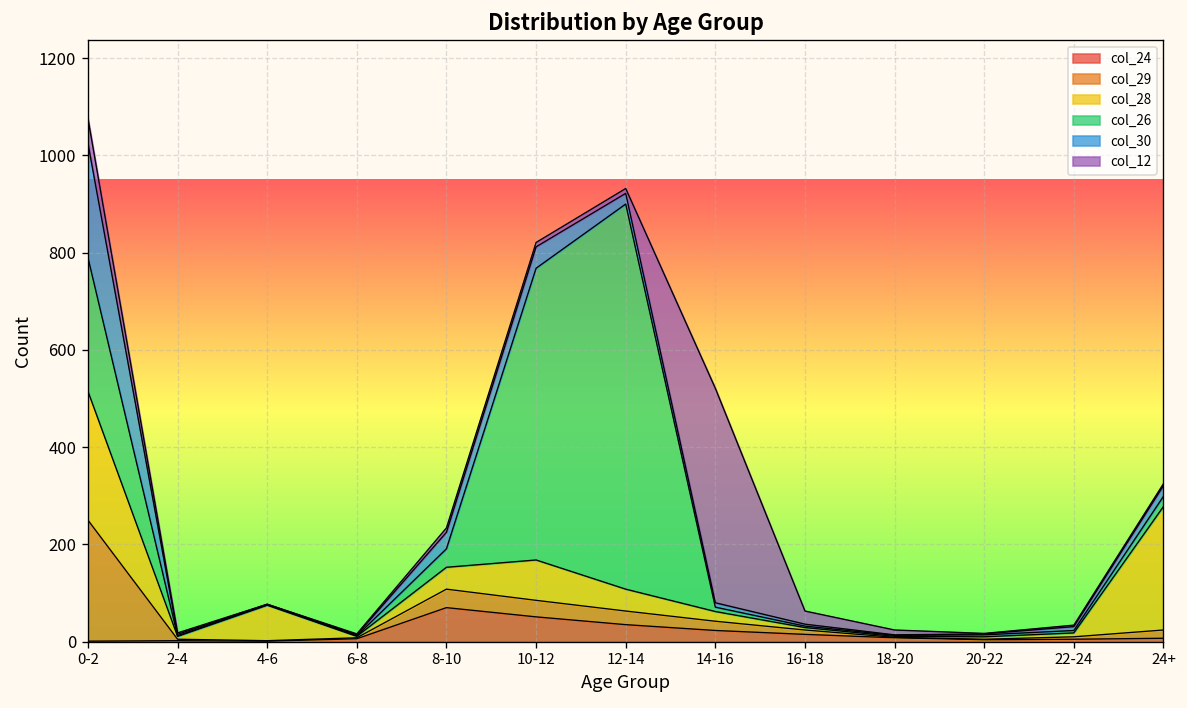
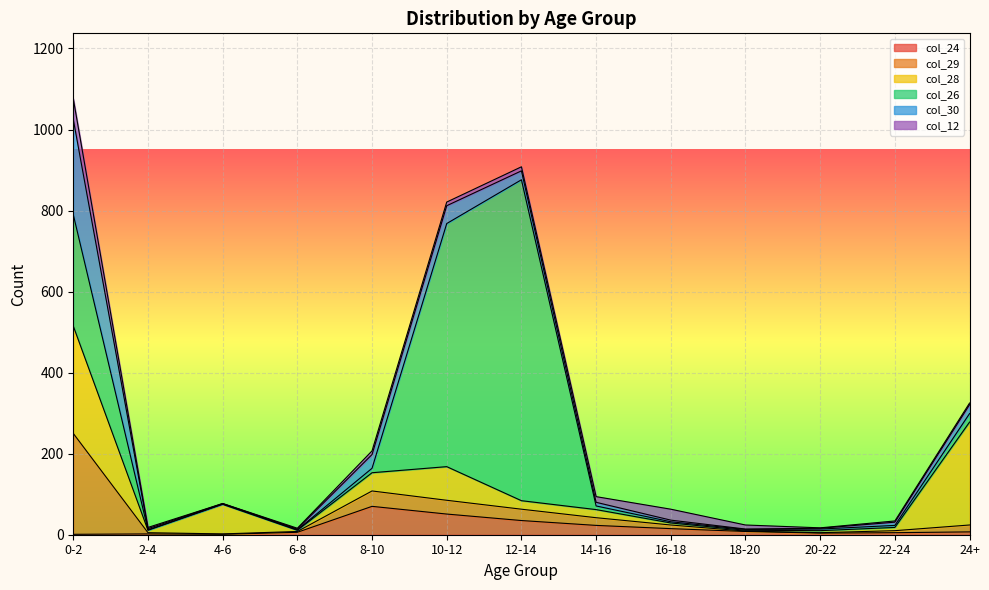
col_26, 8-10: 40 -> 10
col_28, 12-14: 50 -> 20
col_12, 14-16: 440 -> 10
